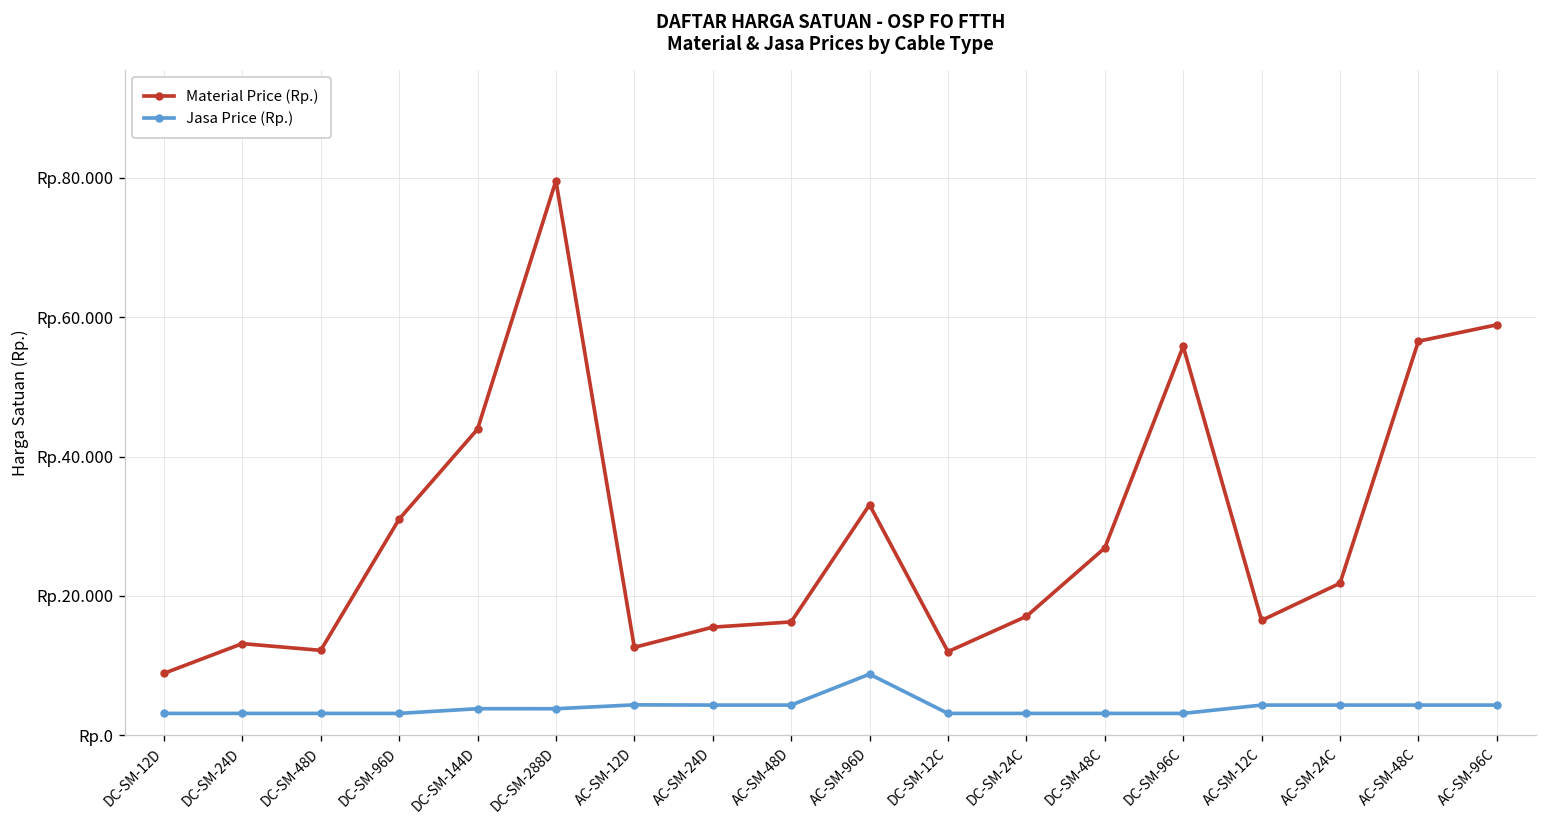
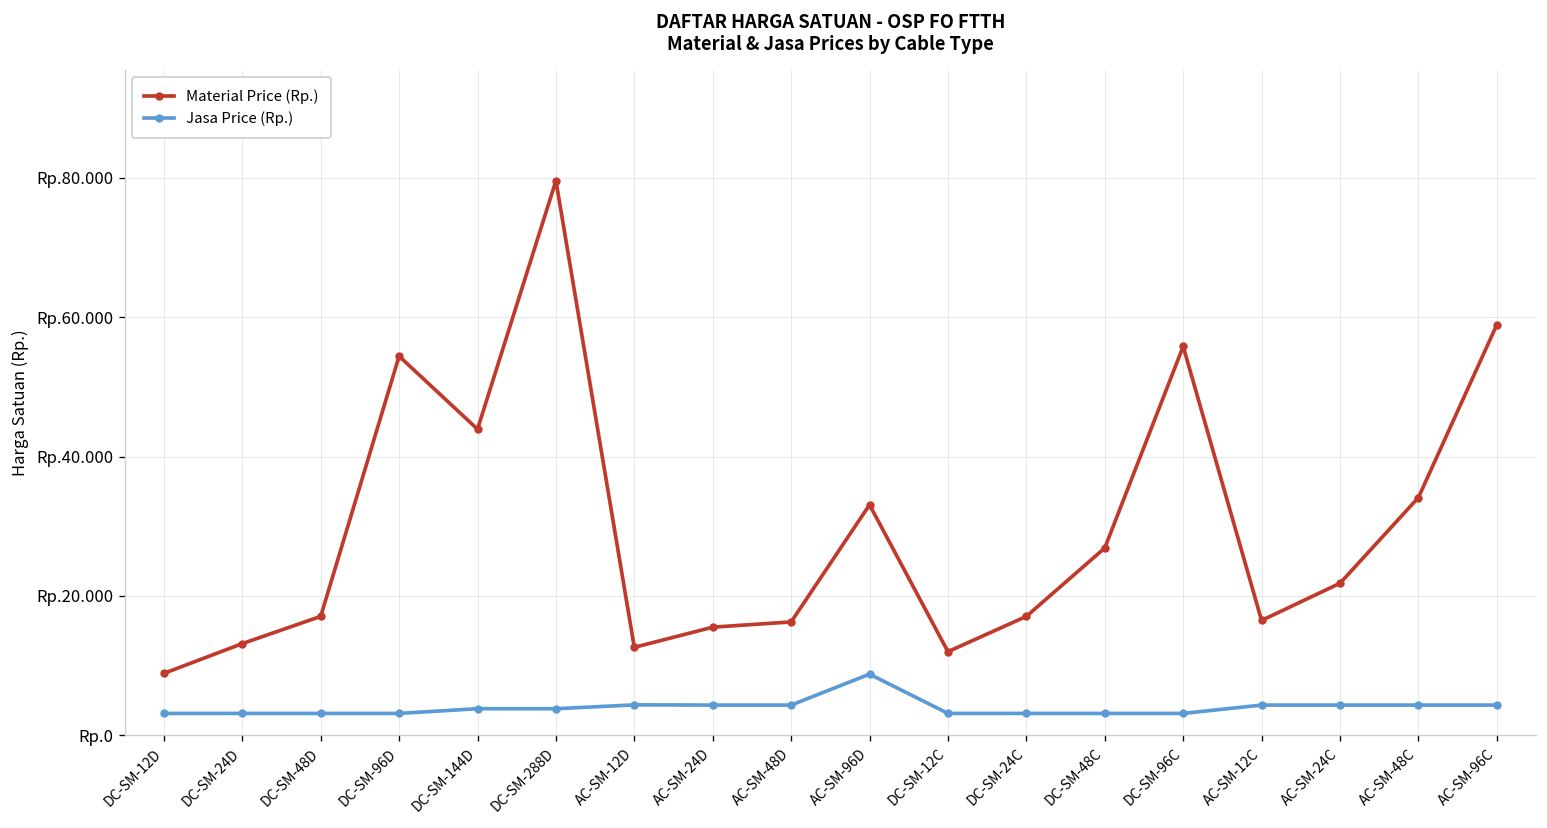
Material Price (Rp.), DC-SM-48D: Rp.12 -> Rp.17
Material Price (Rp.), DC-SM-96D: Rp.31 -> Rp.54
Material Price (Rp.), AC-SM-48C: Rp.57 -> Rp.34
